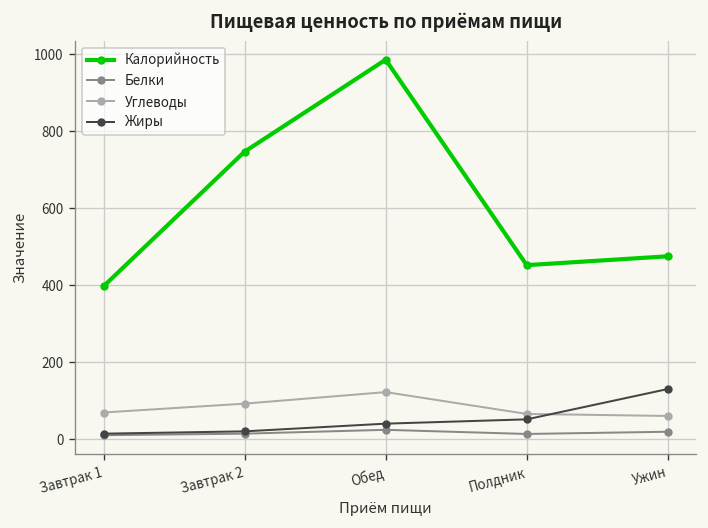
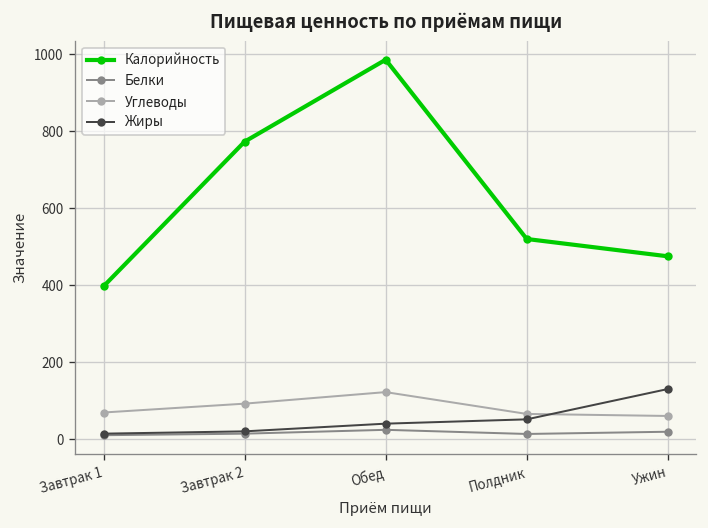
Калорийность, Завтрак 2: 750 -> 770
Калорийность, Полдник: 450 -> 520
